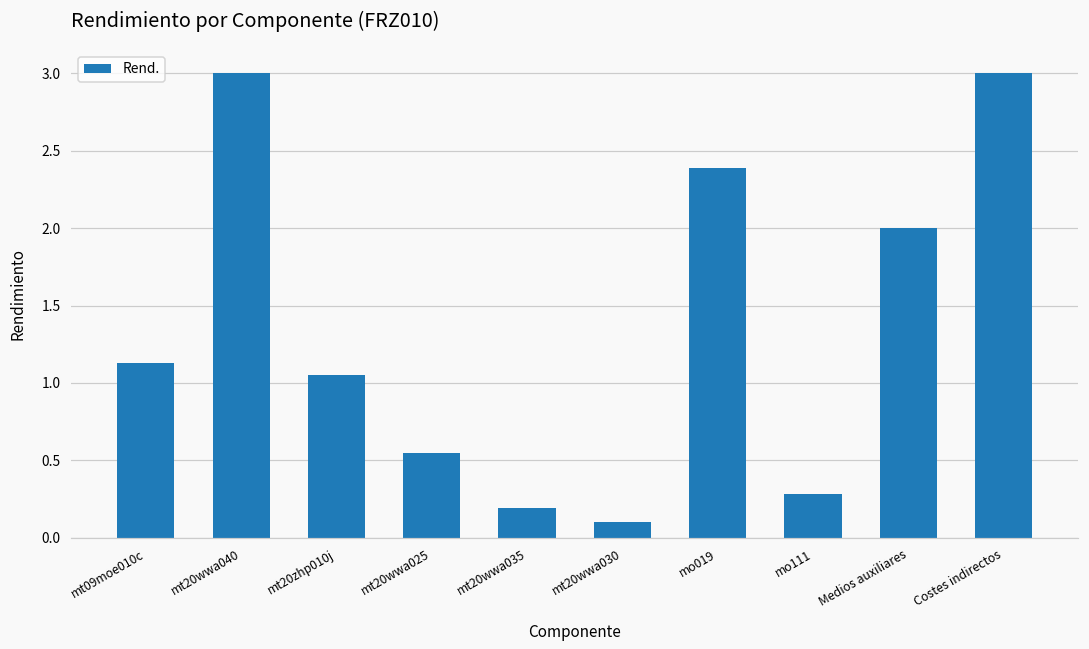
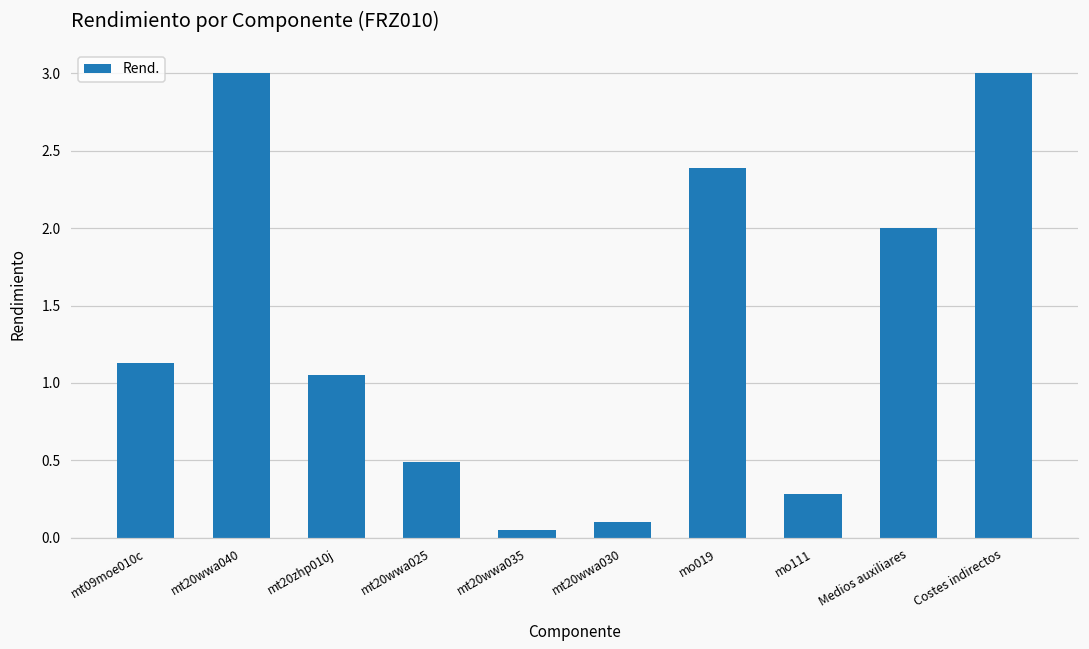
mt20wwa025: 0.55 -> 0.49
mt20wwa035: 0.19 -> 0.05
